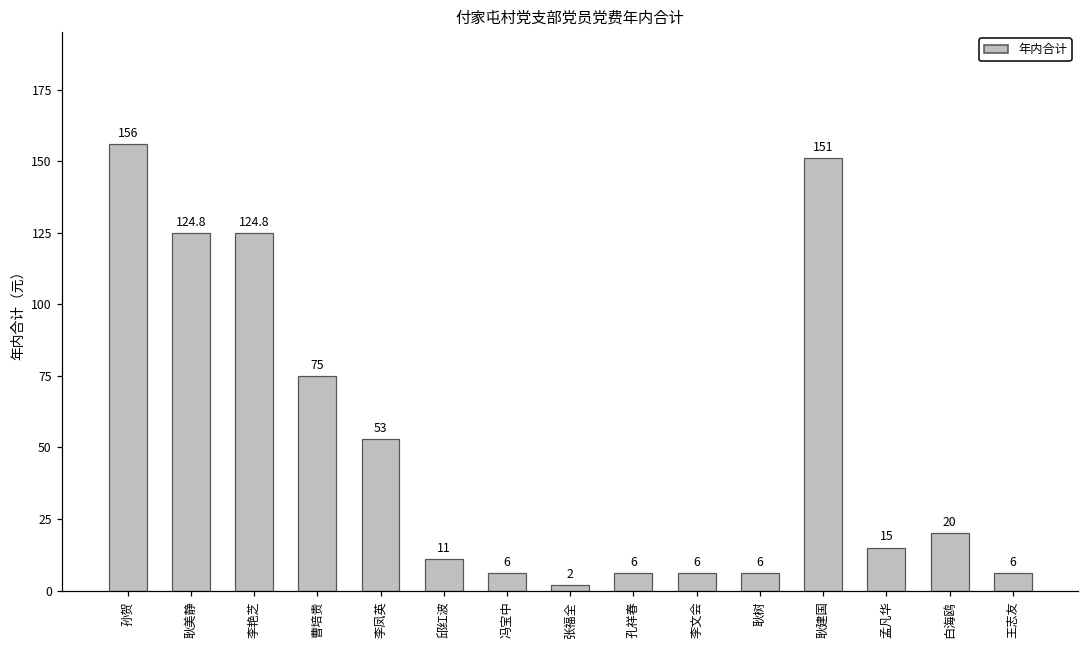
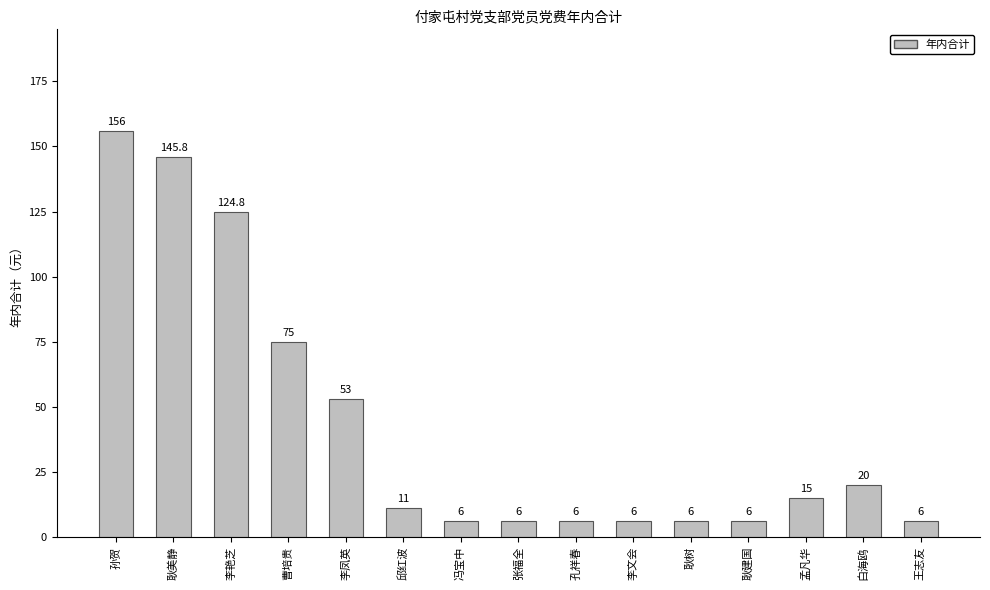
耿美静: 124.8 -> 145.8
张福全: 2 -> 6
耿建国: 151 -> 6
